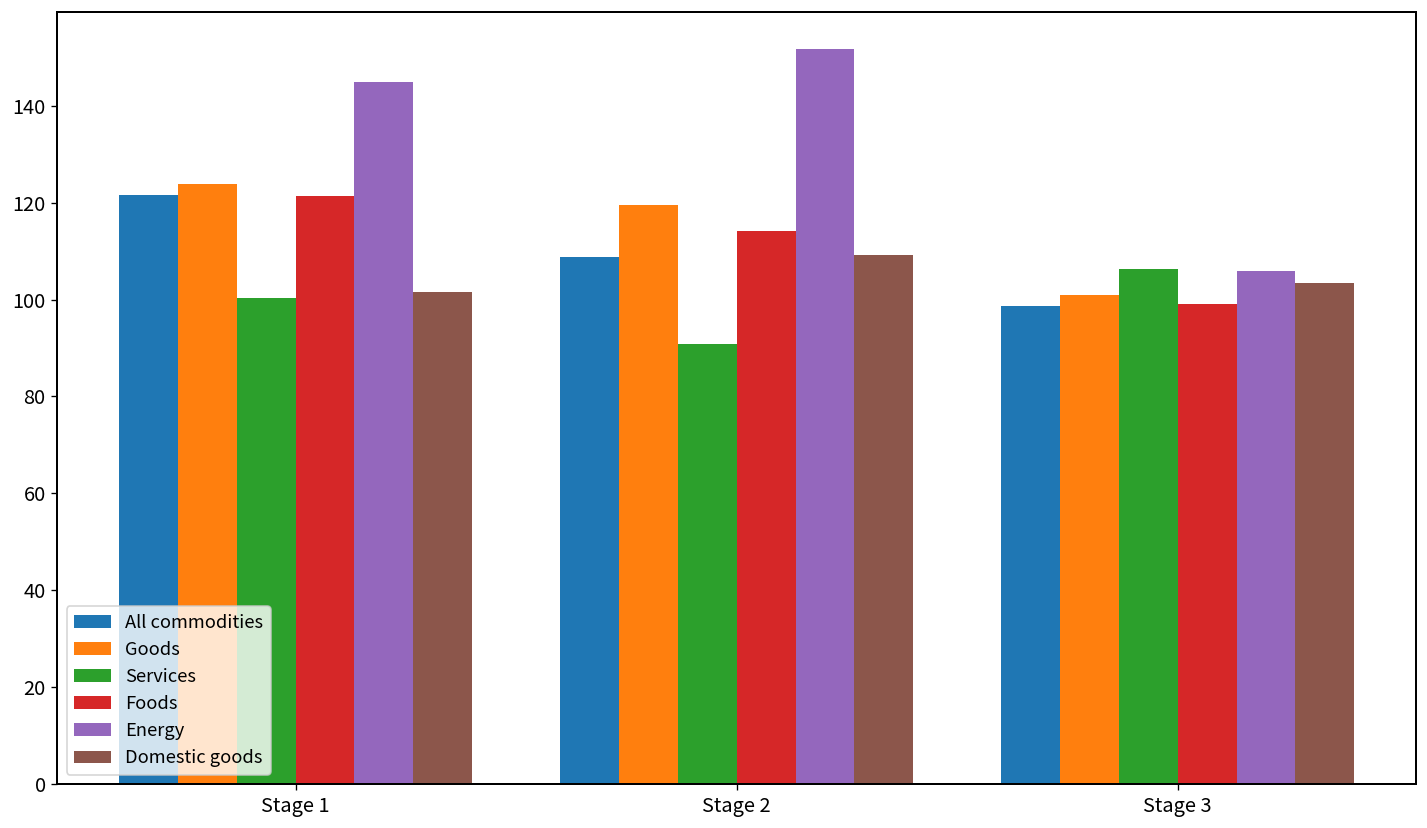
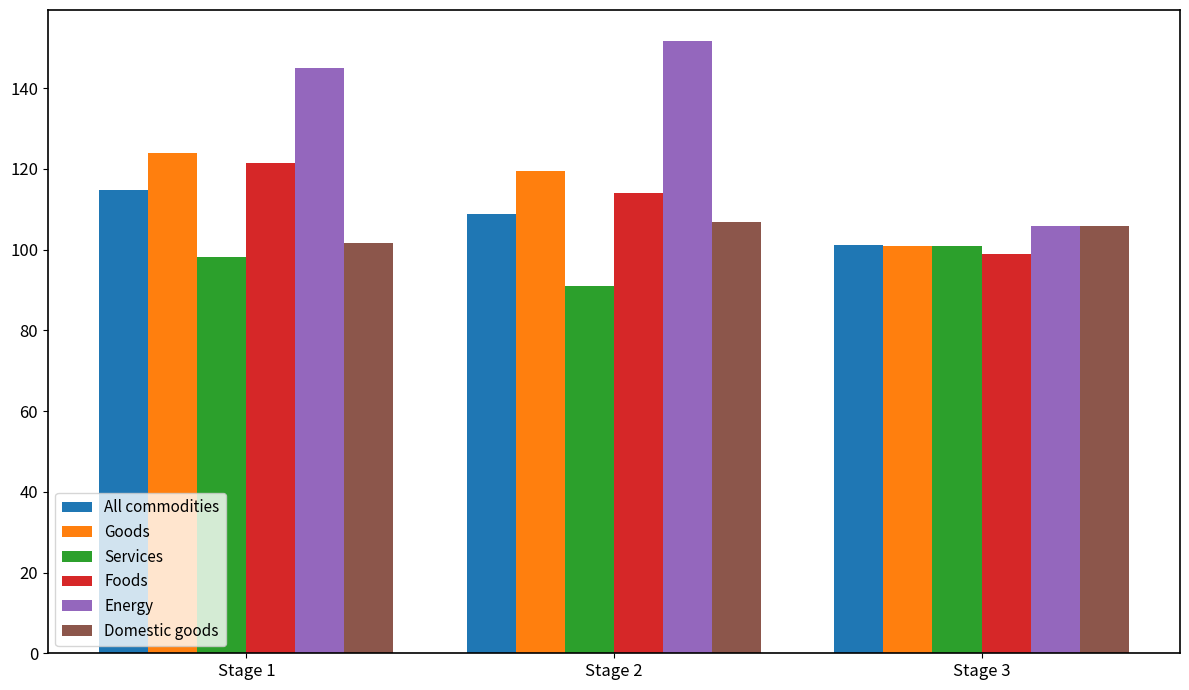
All commodities, Stage 1: 122 -> 115
Services, Stage 1: 100 -> 98
Domestic goods, Stage 2: 109 -> 107
All commodities, Stage 3: 99 -> 101
Services, Stage 3: 106 -> 101
Domestic goods, Stage 3: 103 -> 106
